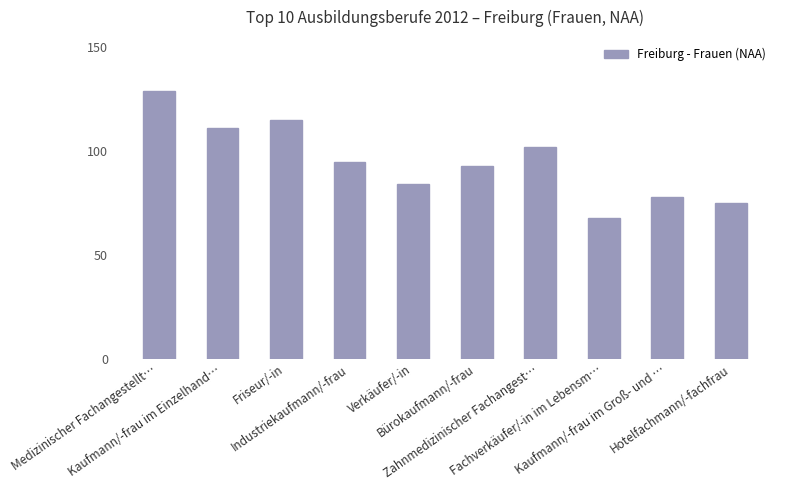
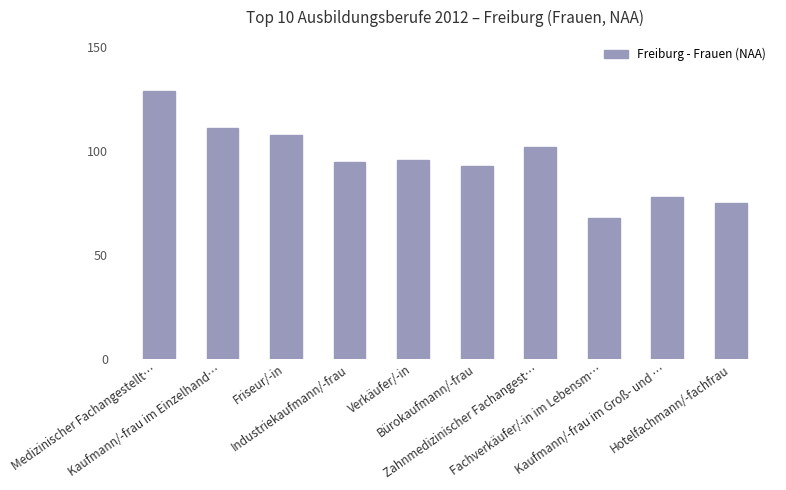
Friseur/-in: 115 -> 108
Verkäufer/-in: 84 -> 96
